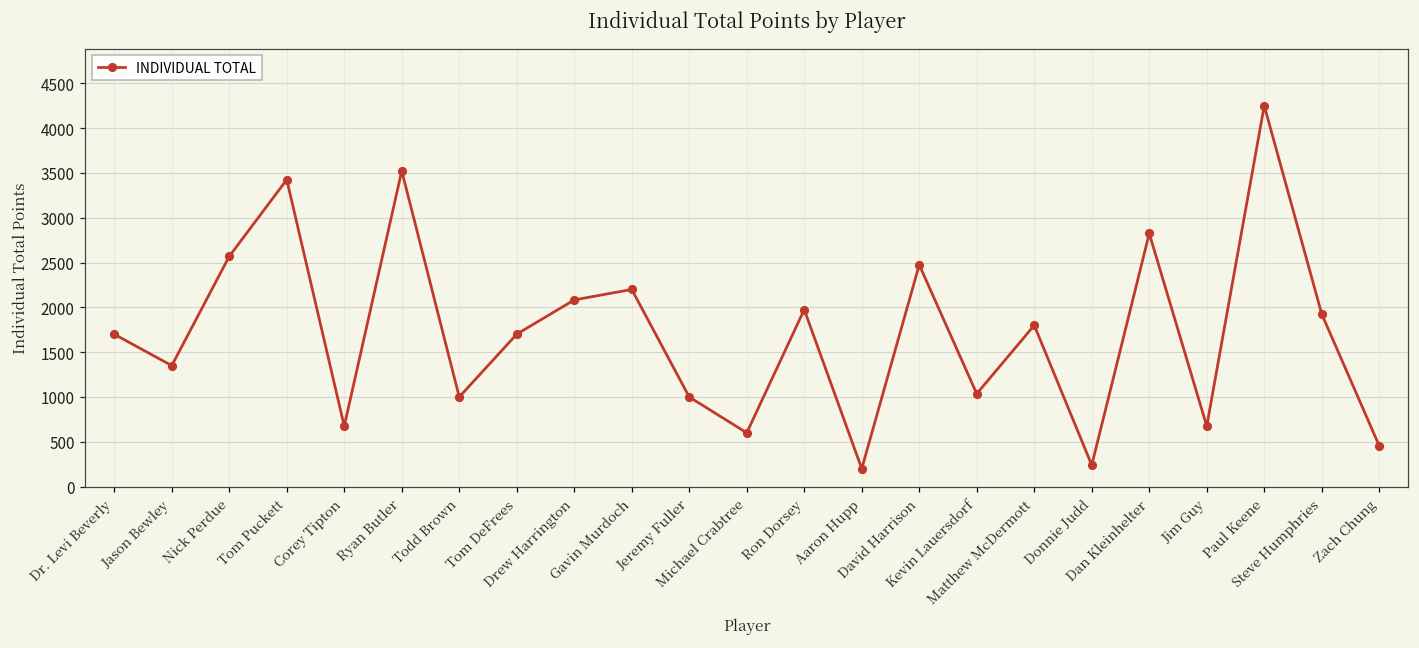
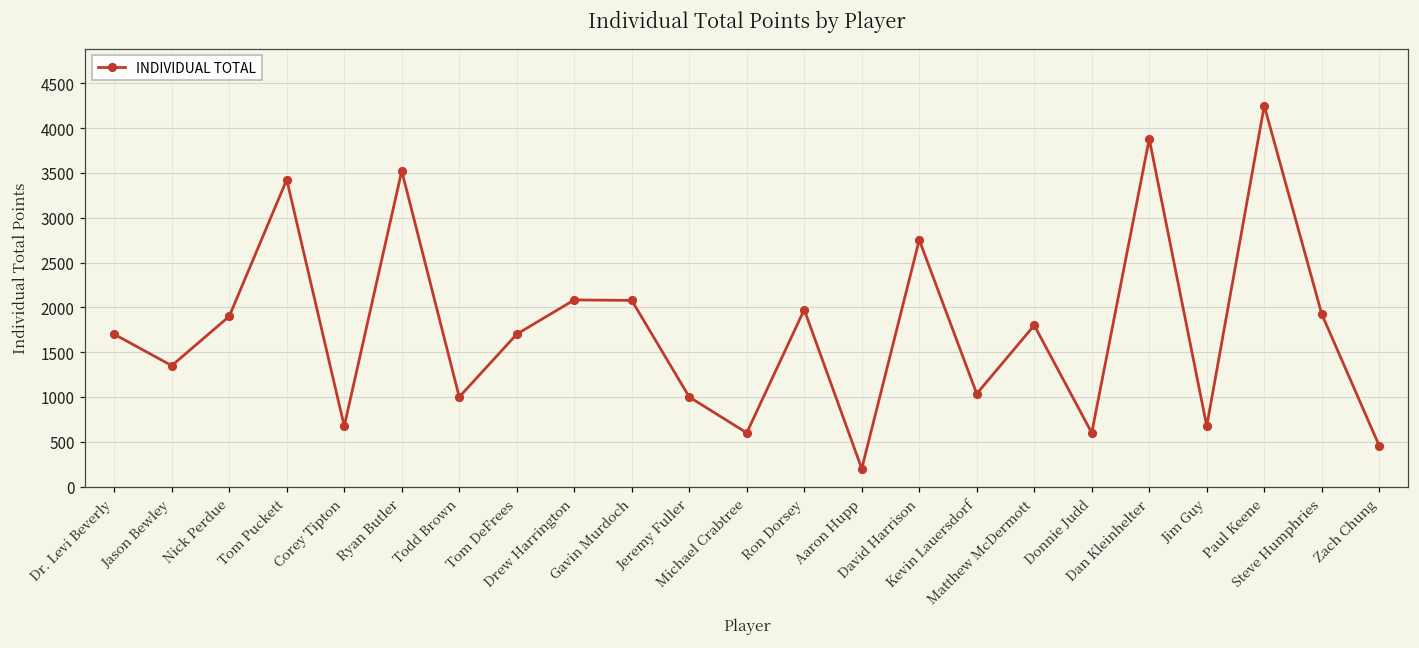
Nick Perdue: 2600 -> 1900
Gavin Murdoch: 2200 -> 2100
David Harrison: 2500 -> 2800
Donnie Judd: 200 -> 600
Dan Kleinhelter: 2800 -> 3900
